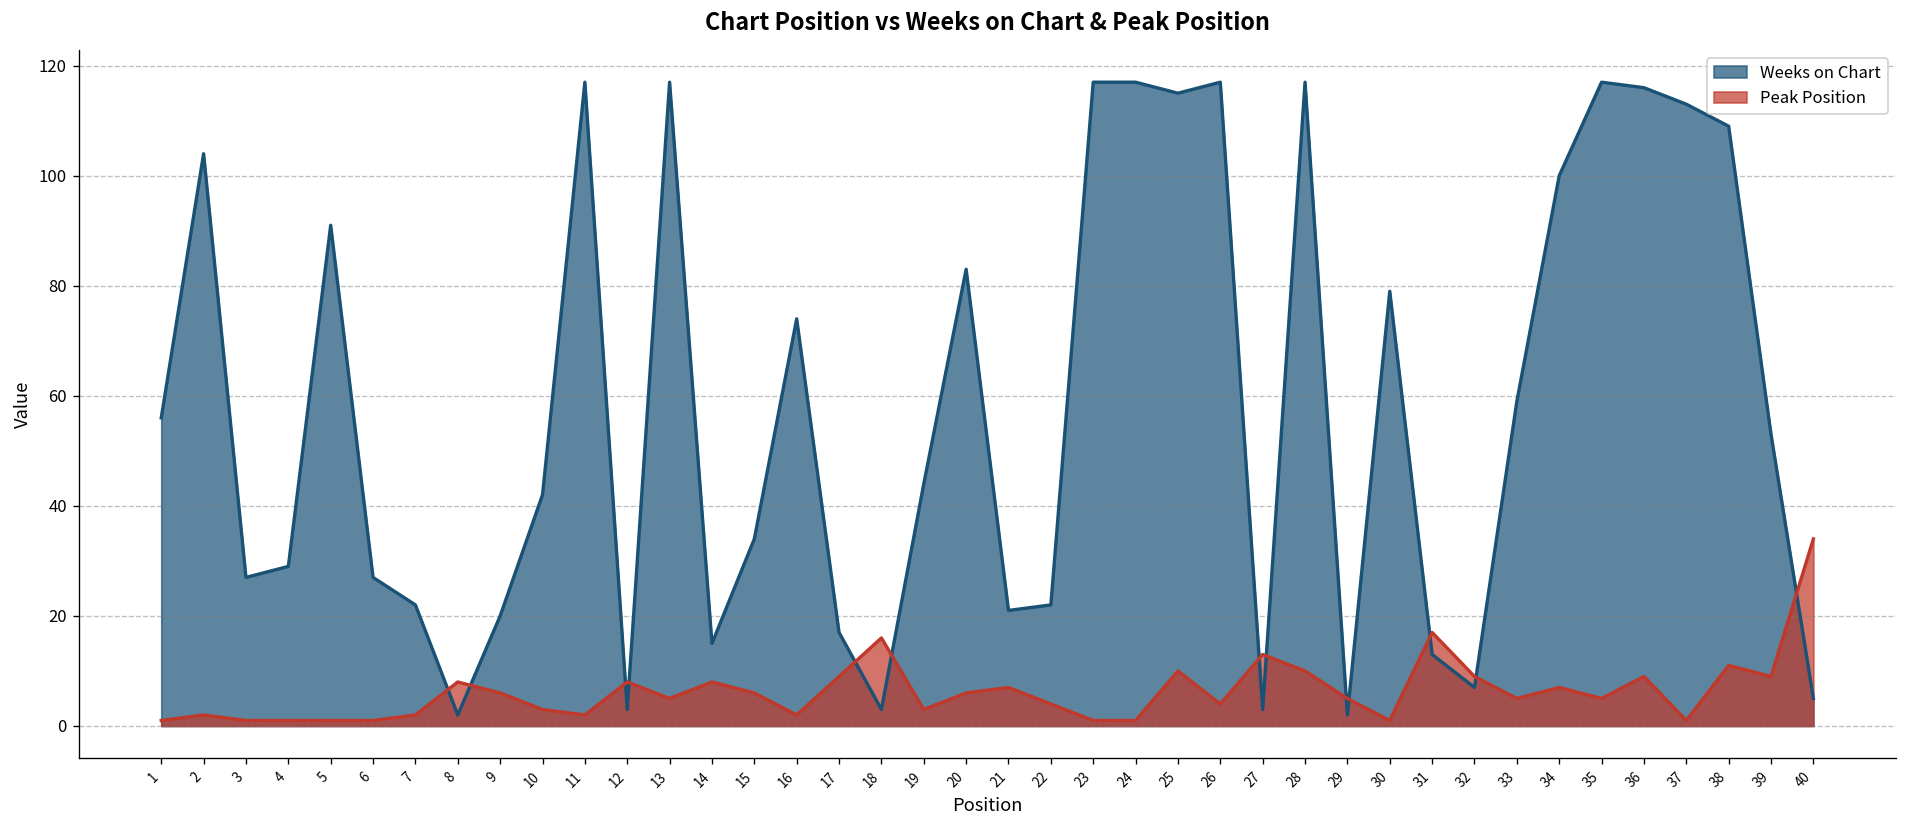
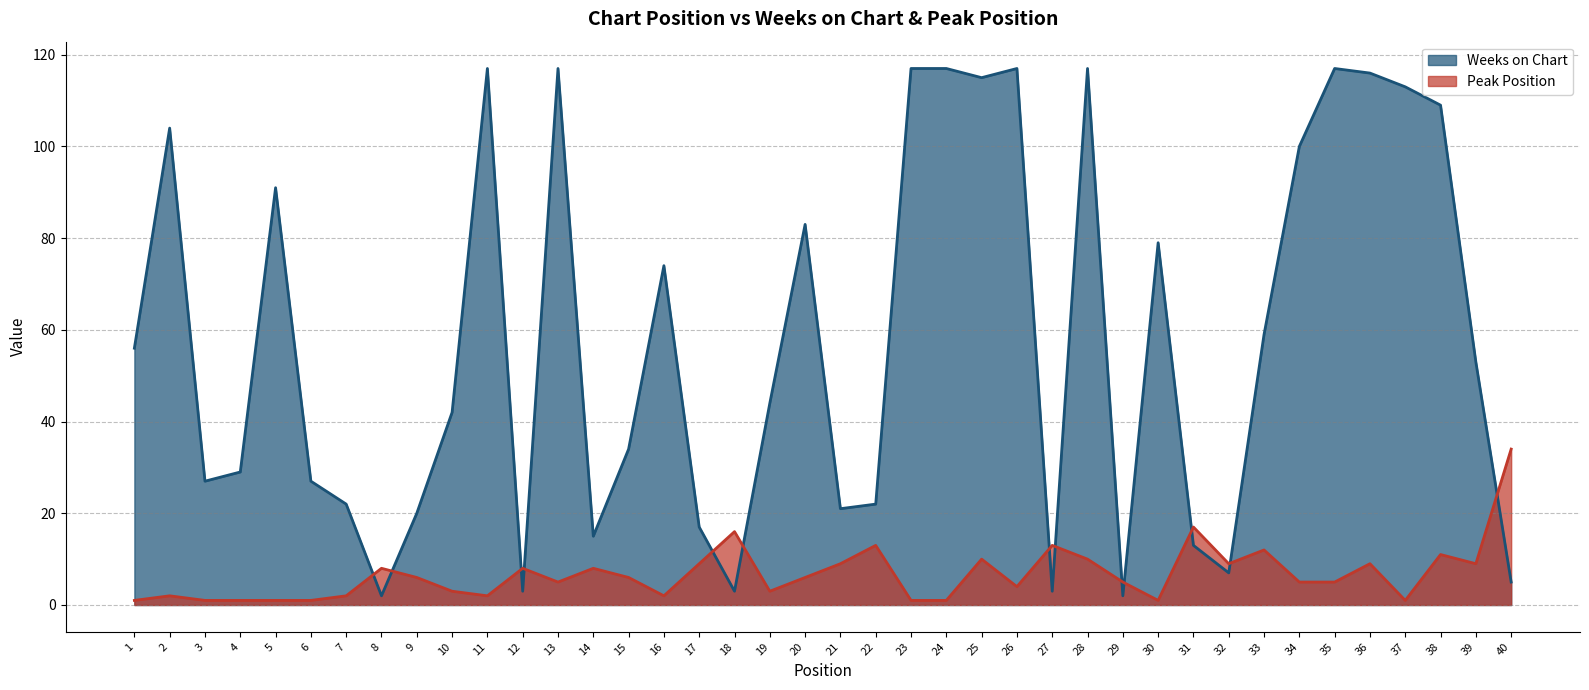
Peak Position, 21: 7 -> 9
Peak Position, 22: 4 -> 13
Peak Position, 33: 5 -> 12
Peak Position, 34: 7 -> 5
